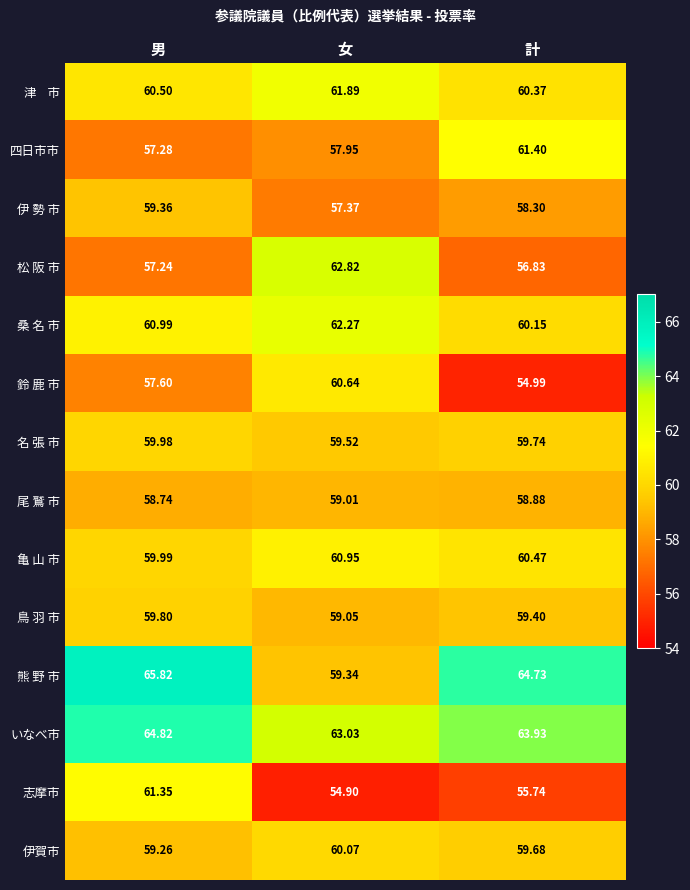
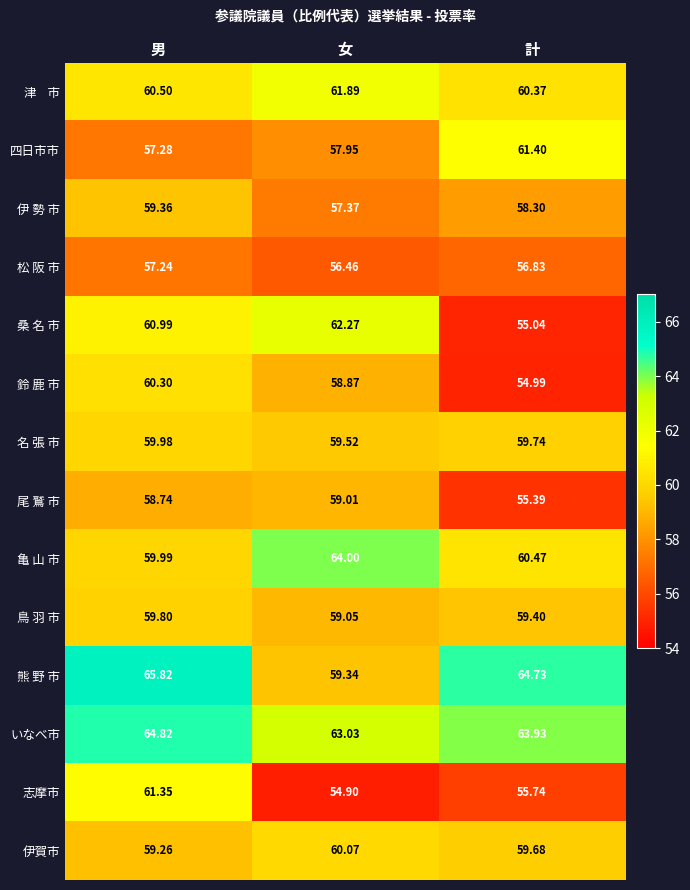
松 阪 市, 女: 62.82 -> 56.46
桑 名 市, 計: 60.15 -> 55.04
鈴 鹿 市, 男: 57.60 -> 60.30
鈴 鹿 市, 女: 60.64 -> 58.87
尾 鷲 市, 計: 58.88 -> 55.39
亀 山 市, 女: 60.95 -> 64.00
